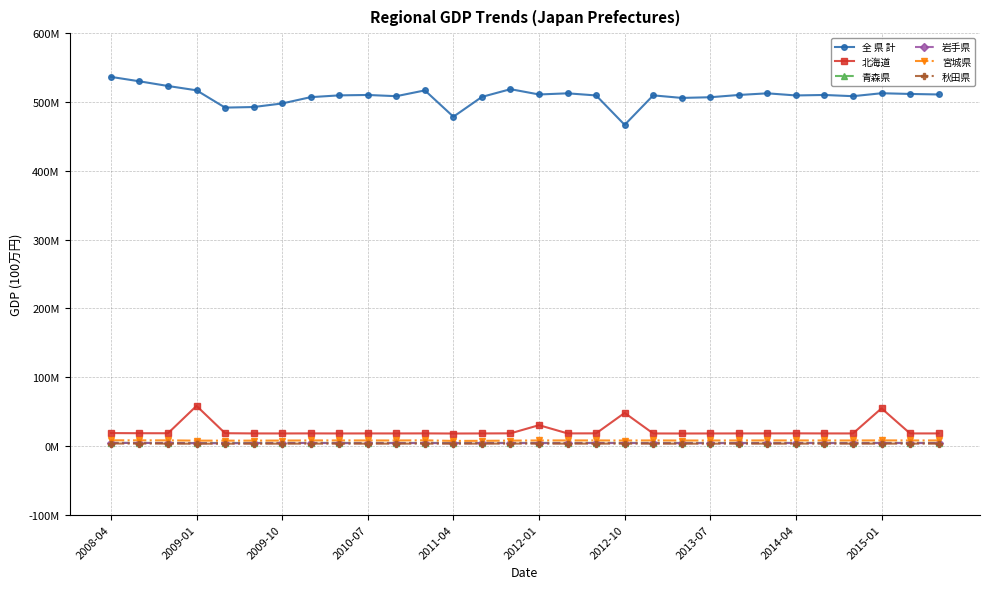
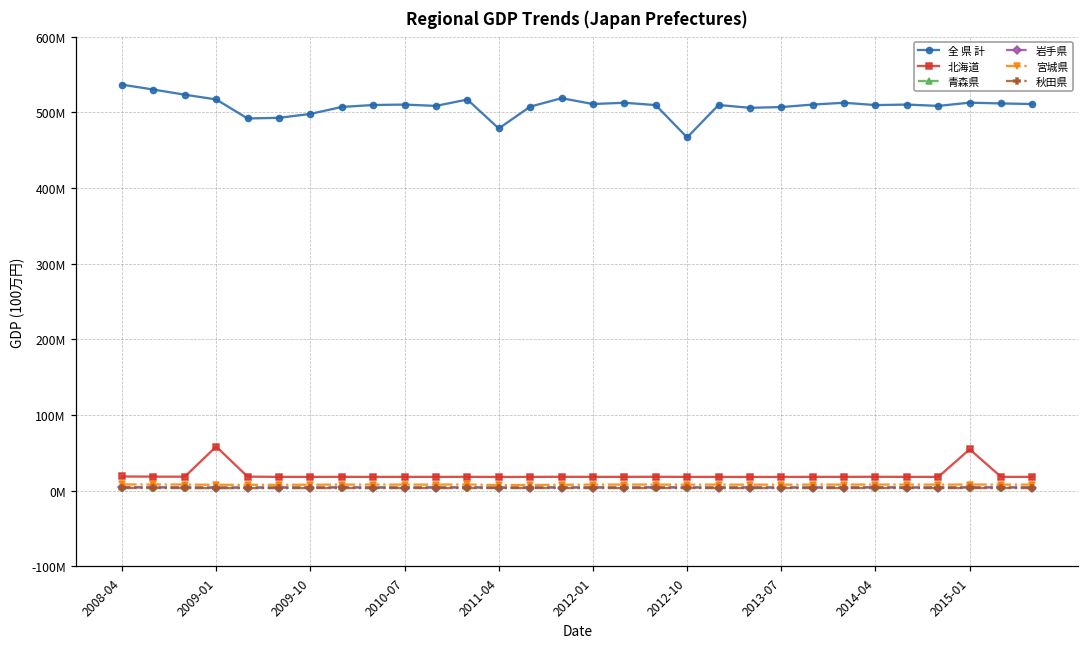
北海道, 2012-01: 30000000 -> 20000000
北海道, 2012-10: 50000000 -> 20000000
